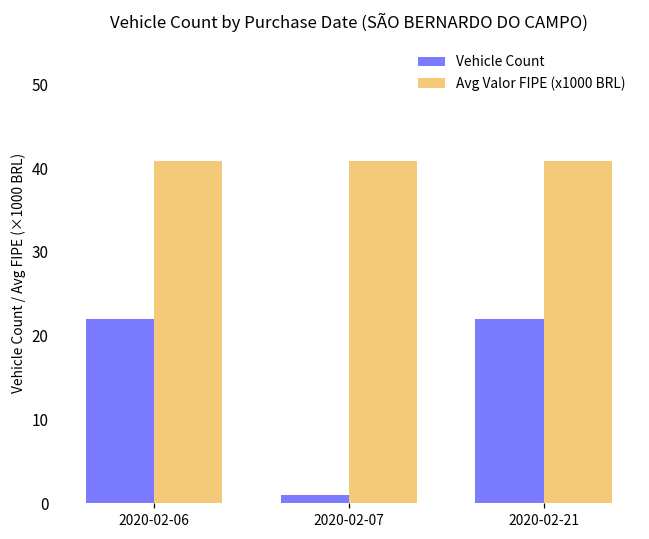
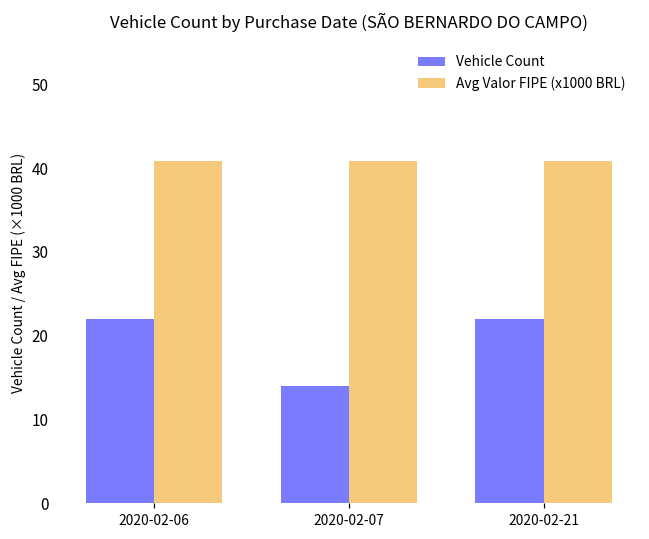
Vehicle Count, 2020-02-07: 1 -> 14
